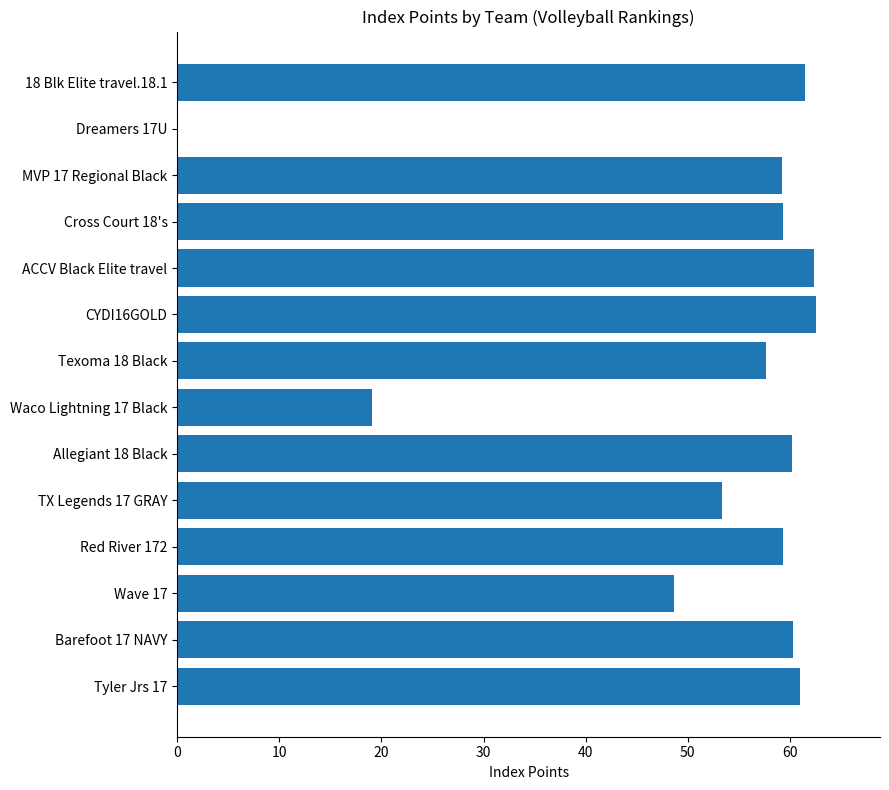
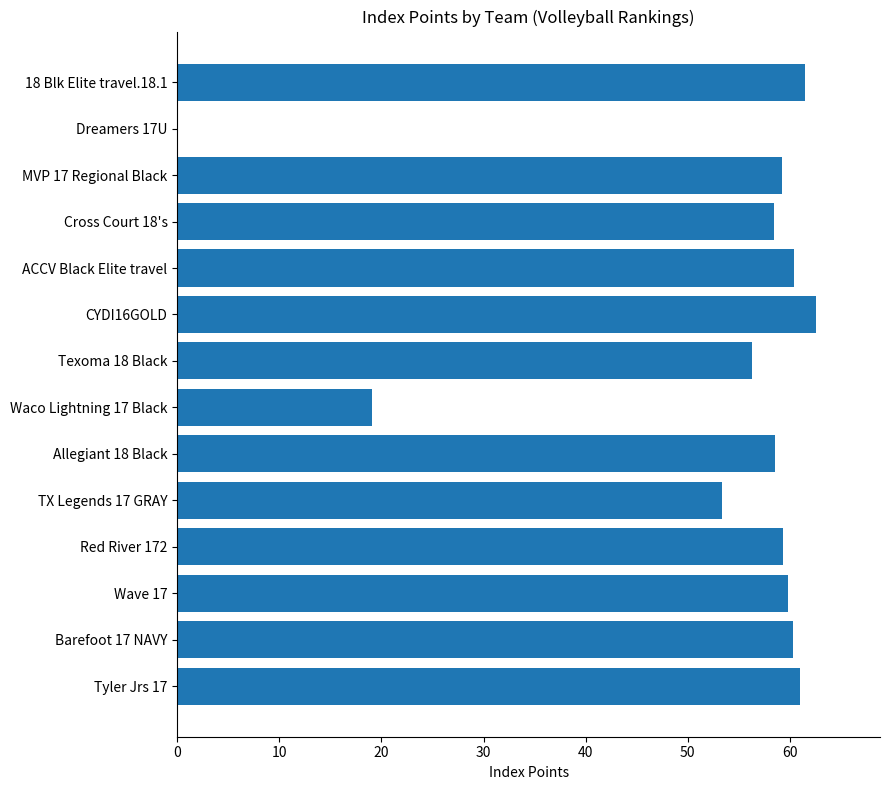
Cross Court 18's: 59.4 -> 58.4
ACCV Black Elite travel: 62.4 -> 60.4
Texoma 18 Black: 57.7 -> 56.2
Allegiant 18 Black: 60.2 -> 58.5
Wave 17: 48.7 -> 59.8
